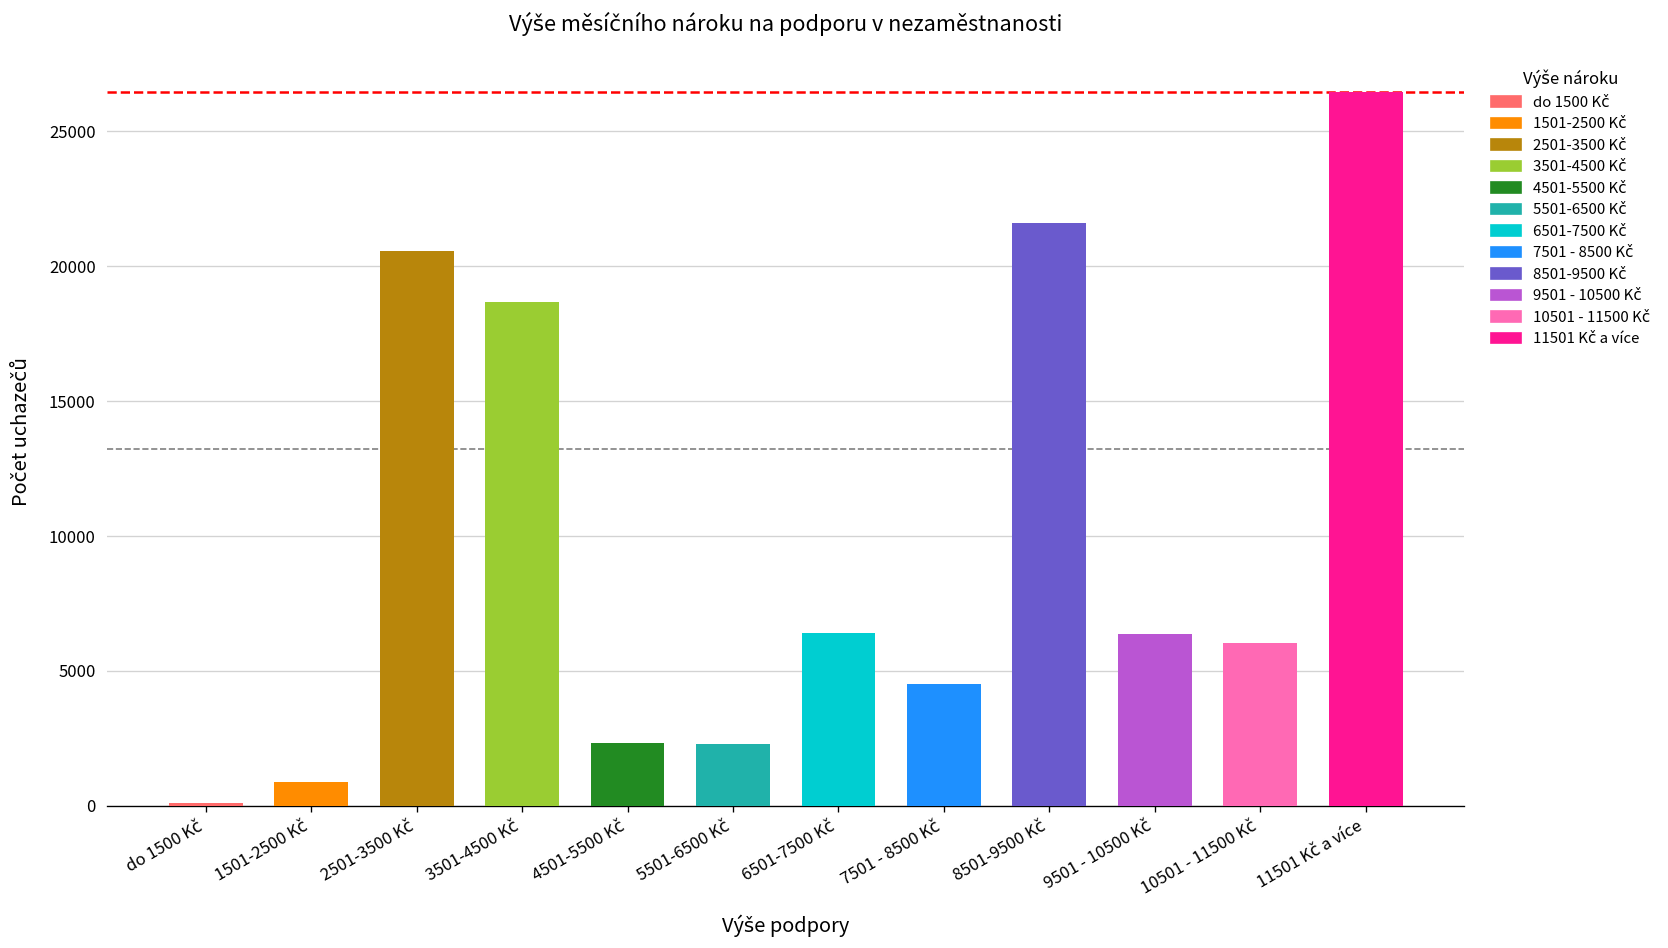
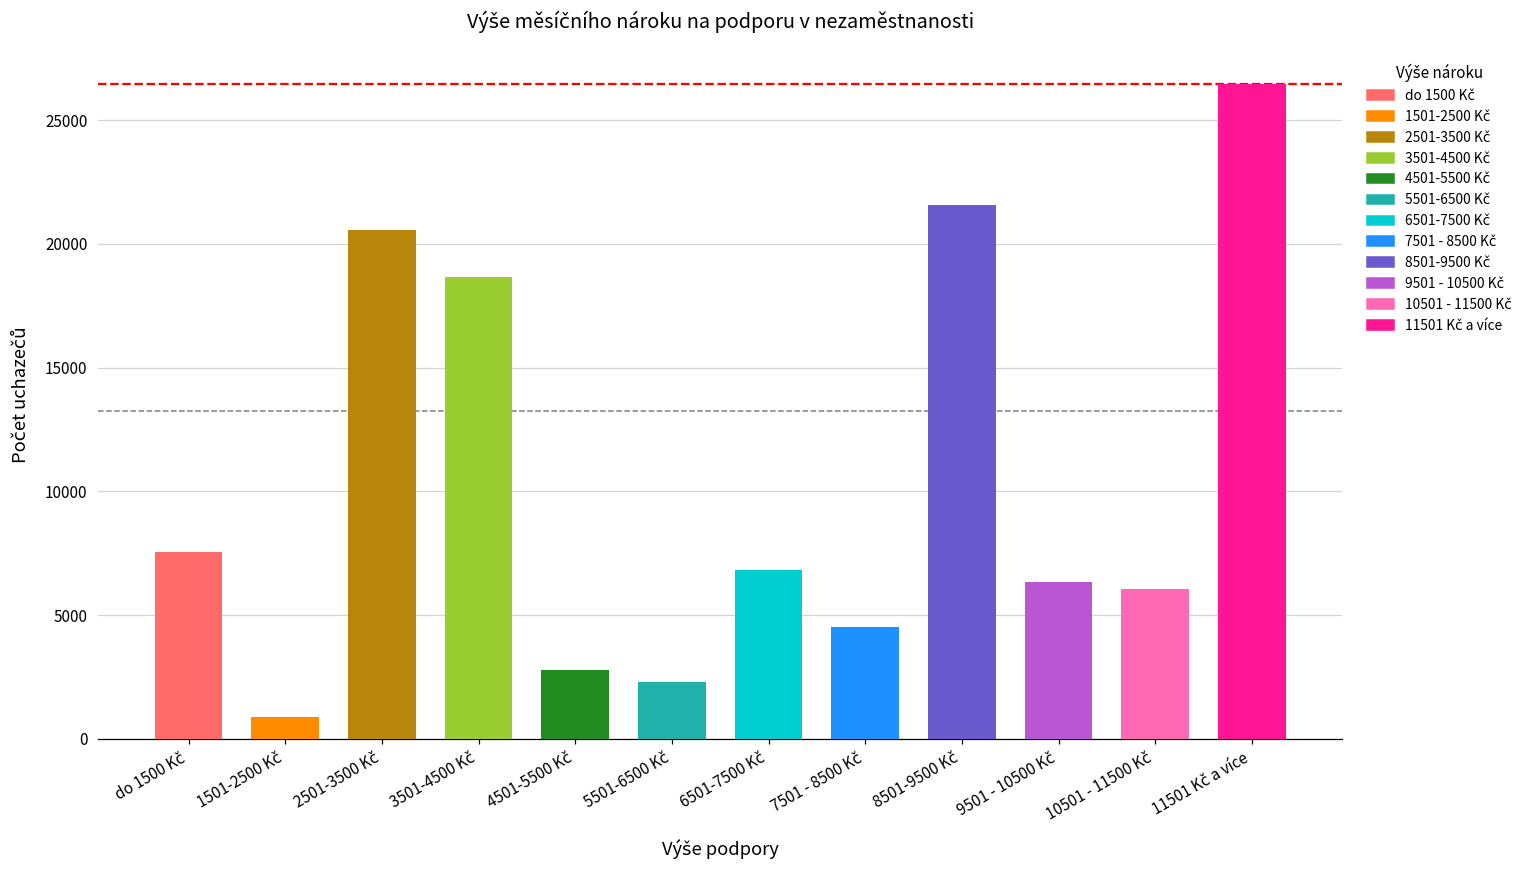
do 1500 Kč: 100 -> 7500
4501-5500 Kč: 2300 -> 2800
6501-7500 Kč: 6400 -> 6800
